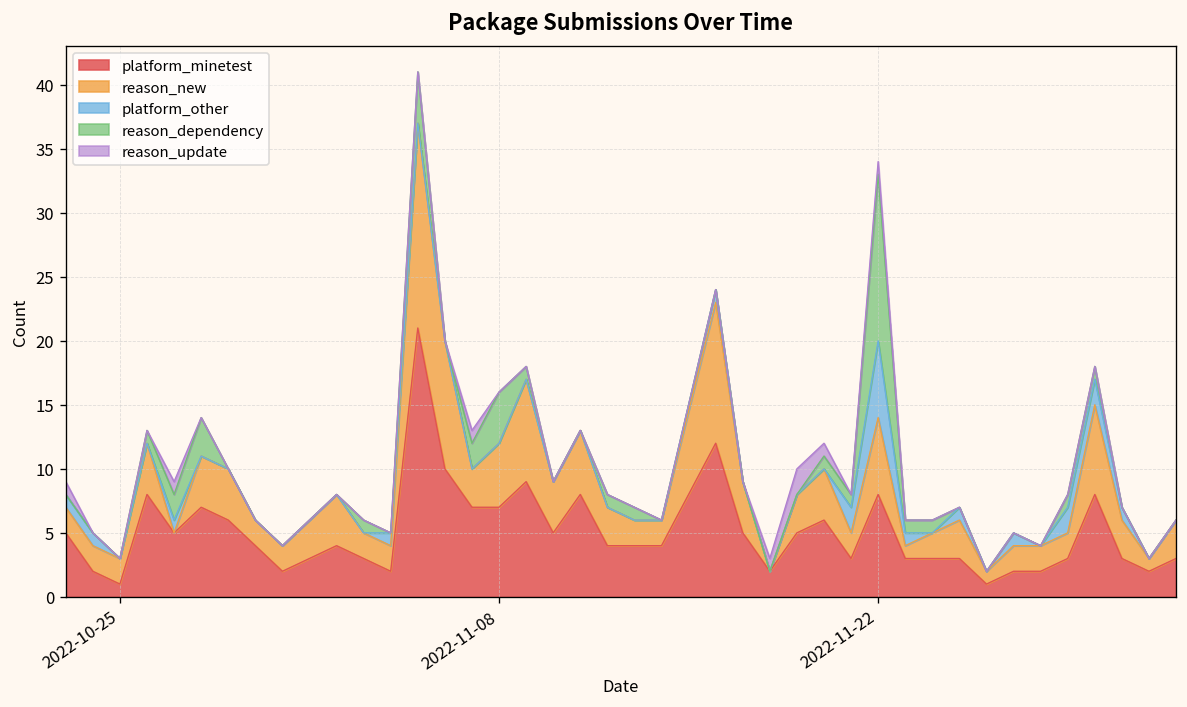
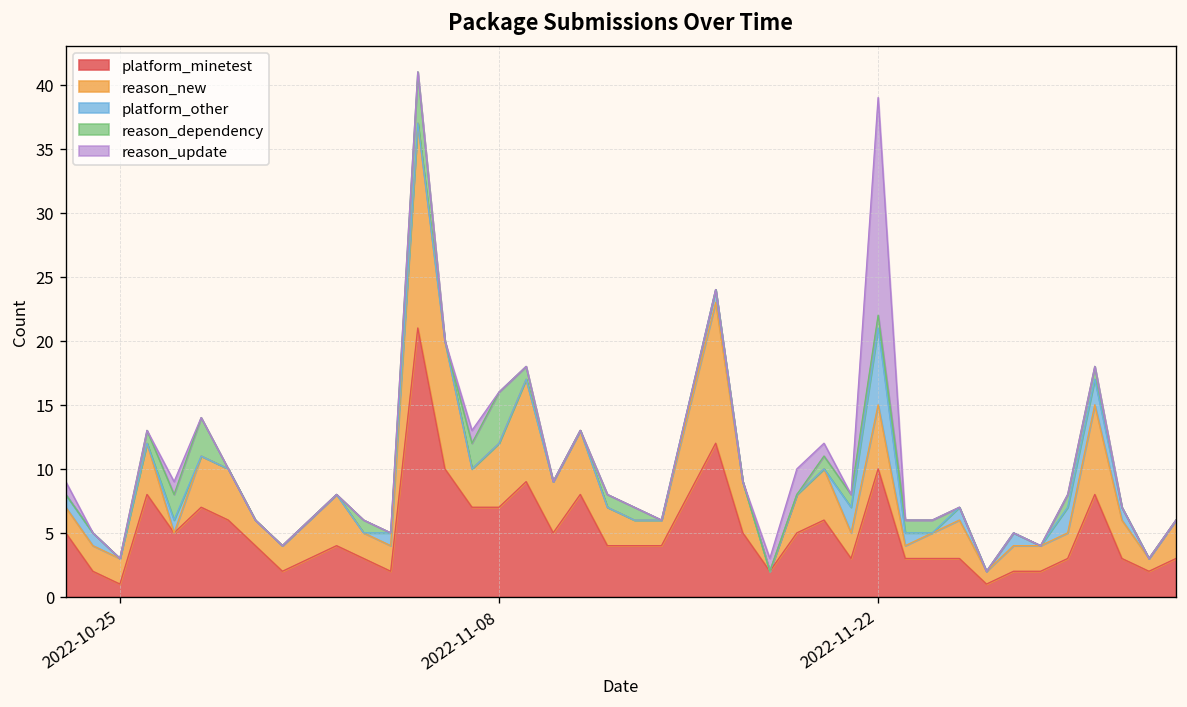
platform_minetest, 2022-11-22: 8 -> 10
reason_new, 2022-11-22: 6 -> 5
reason_dependency, 2022-11-22: 13 -> 1
reason_update, 2022-11-22: 1 -> 17
